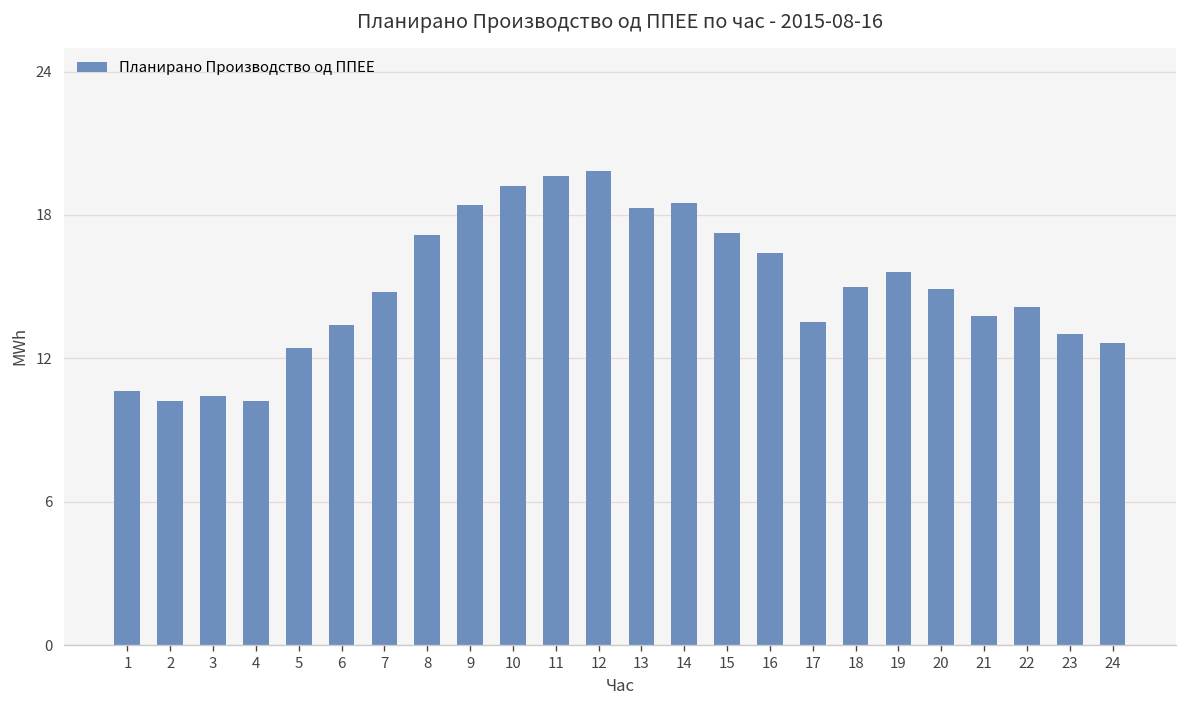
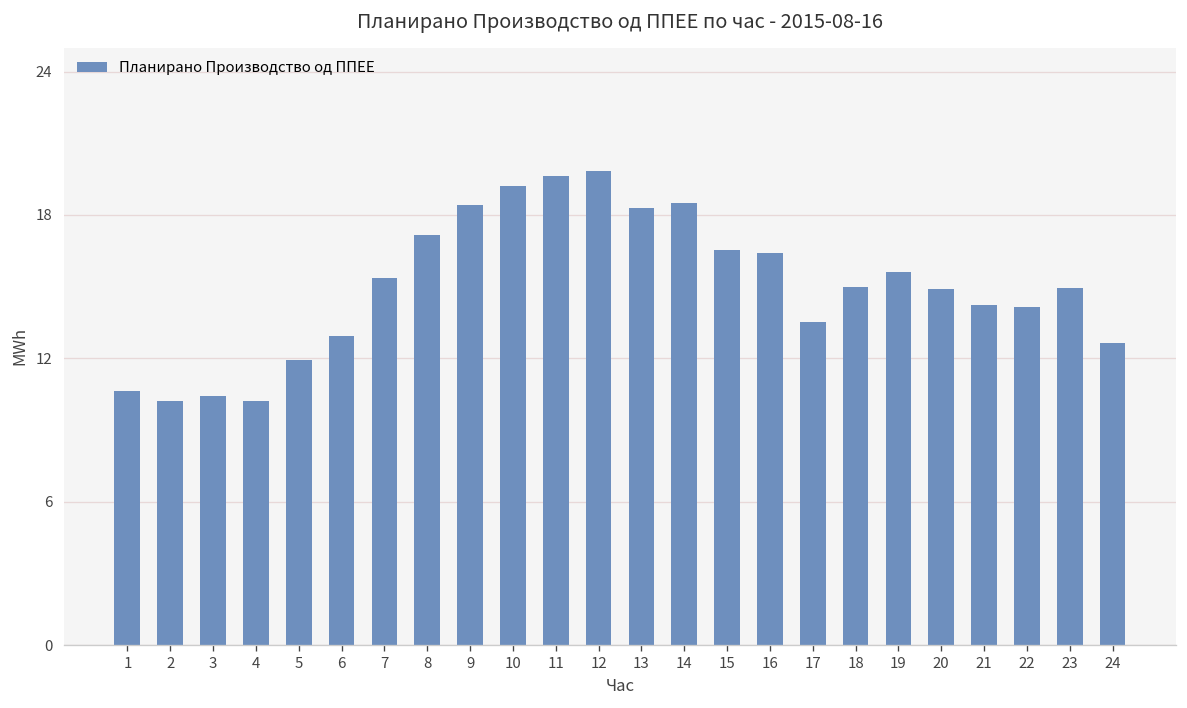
5: 12.4 -> 11.9
6: 13.4 -> 13.0
7: 14.8 -> 15.4
15: 17.3 -> 16.5
21: 13.8 -> 14.2
23: 13.0 -> 15.0
